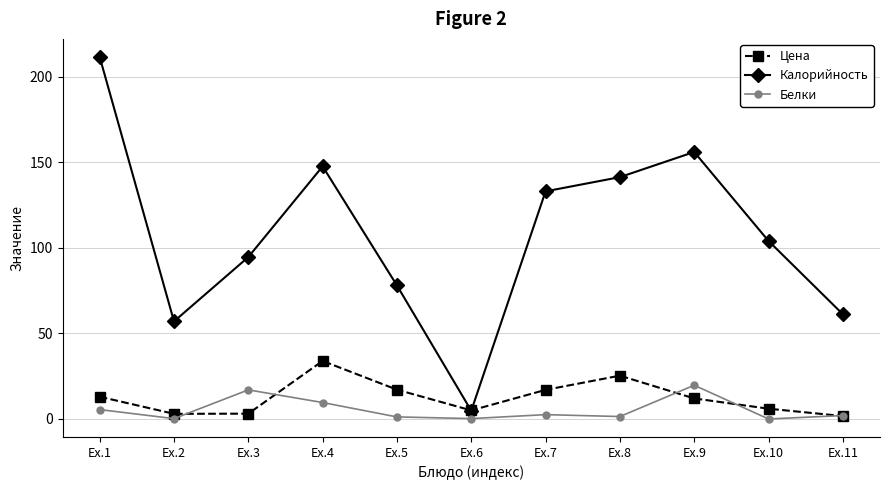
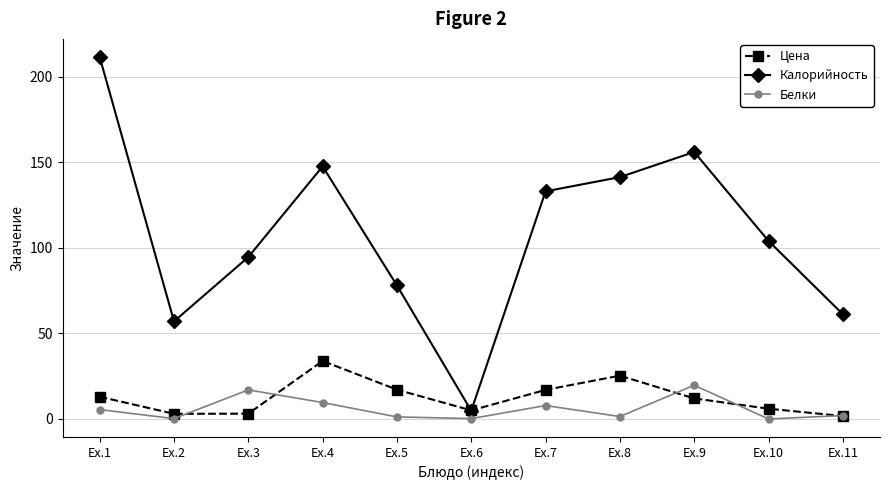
Белки, Ex.7: 3 -> 8
